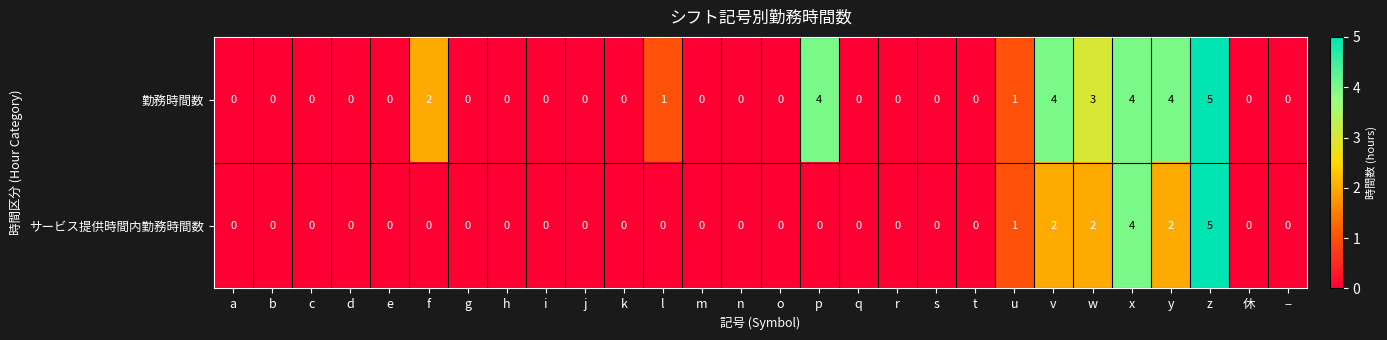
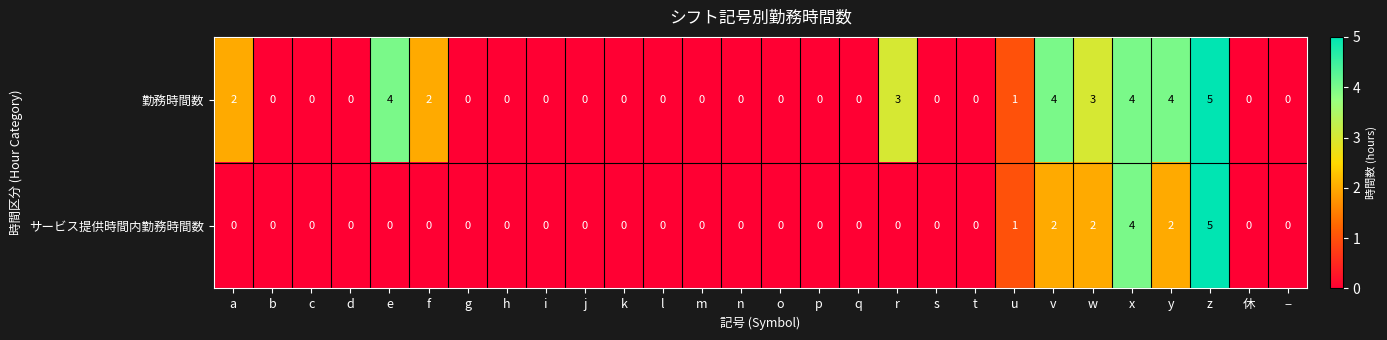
勤務時間数, a: 0 -> 2
勤務時間数, e: 0 -> 4
勤務時間数, l: 1 -> 0
勤務時間数, p: 4 -> 0
勤務時間数, r: 0 -> 3
